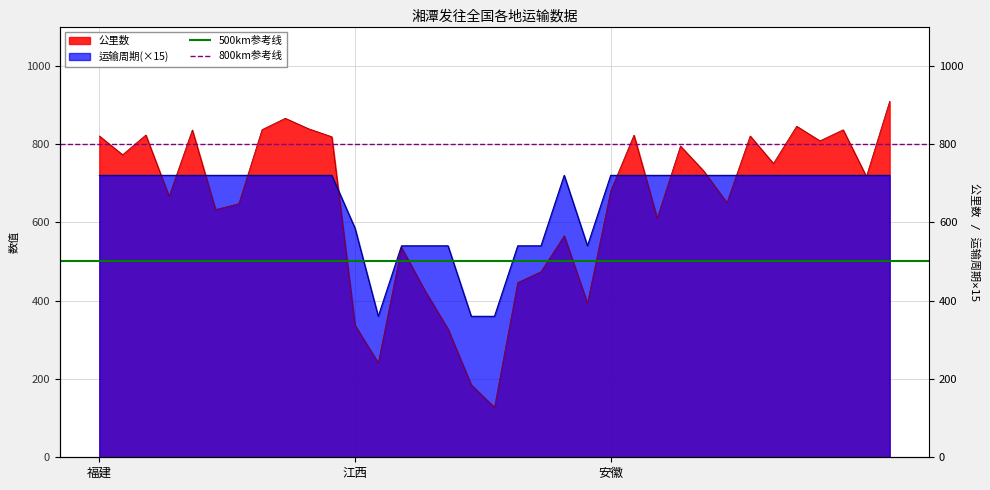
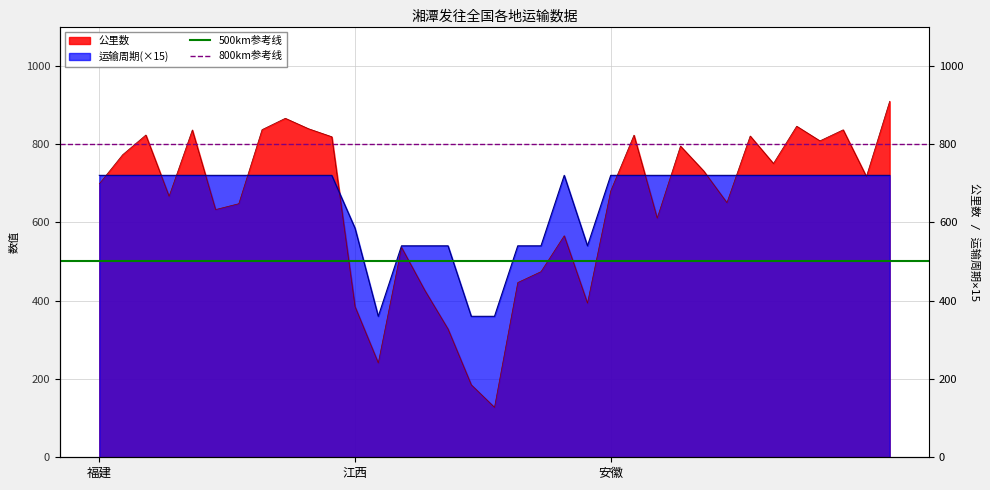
公里数, 福建: 820 -> 700
公里数, 江西: 340 -> 380
